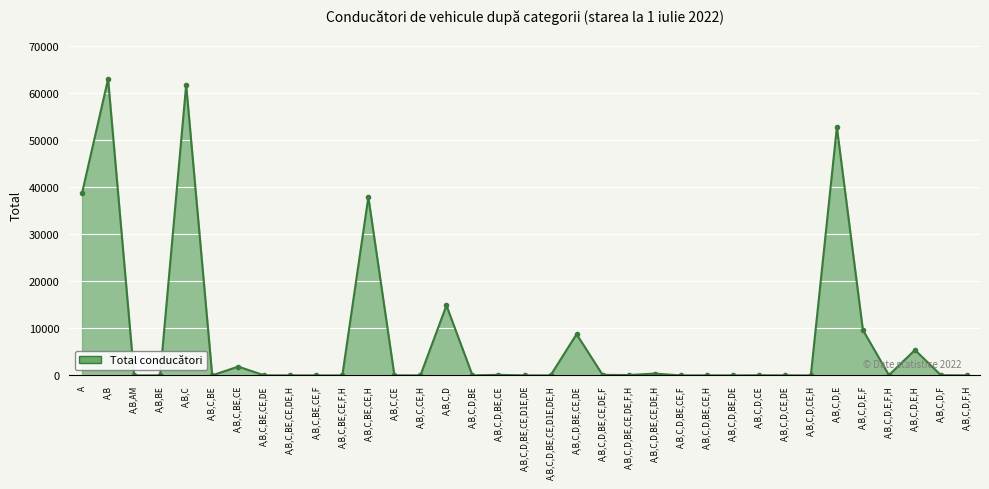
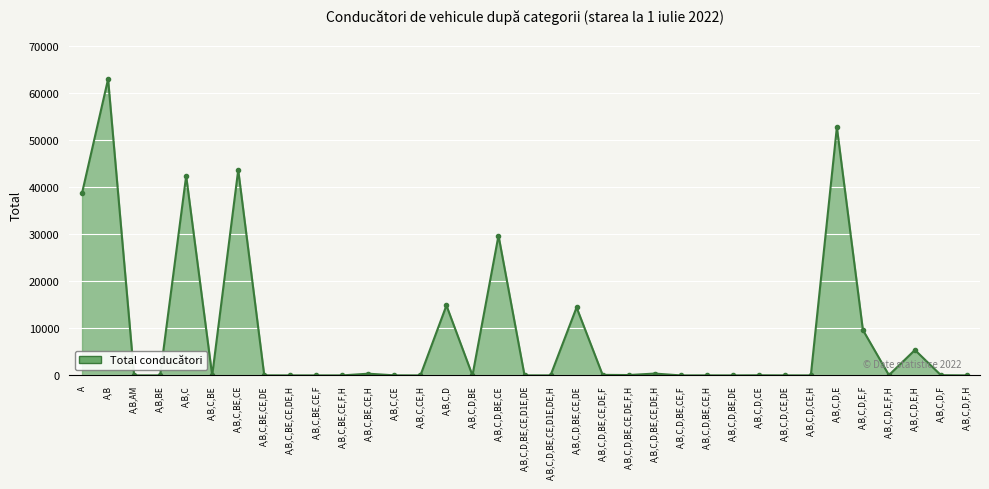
A,B,C: 62000 -> 42000
A,B,C,BE,CE: 2000 -> 44000
A,B,C,BE,CE,H: 38000 -> 0
A,B,C,D,BE,CE: 0 -> 30000
A,B,C,D,BE,CE,DE: 9000 -> 14000
